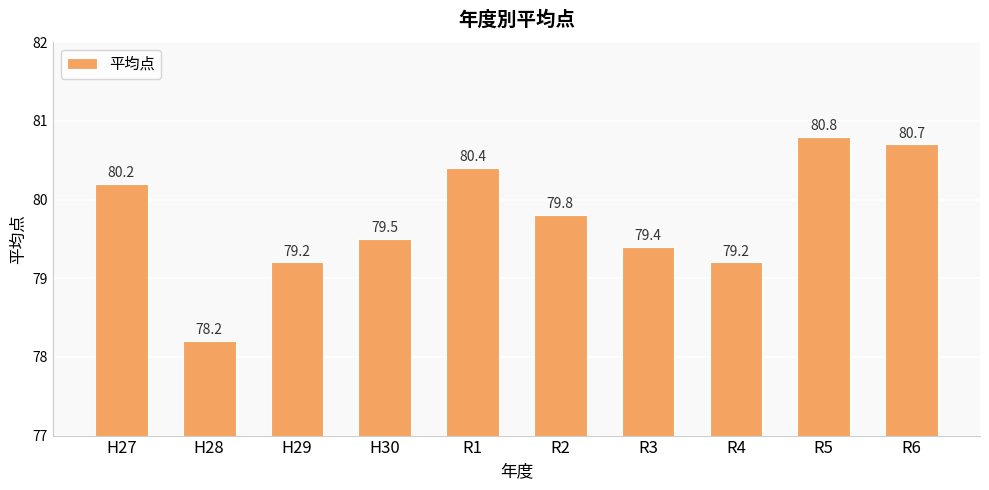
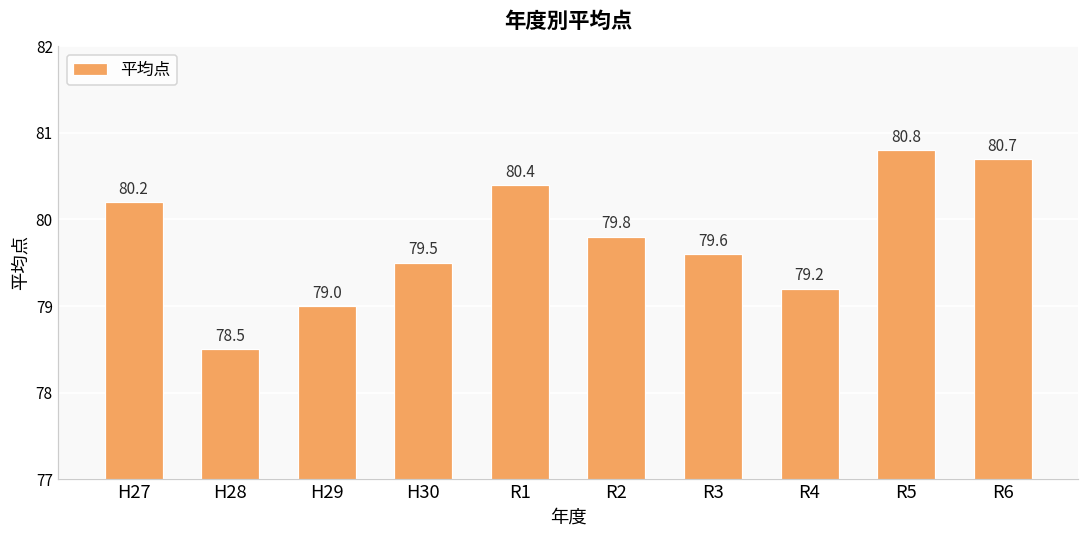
H28: 78.2 -> 78.5
H29: 79.2 -> 79.0
R3: 79.4 -> 79.6
